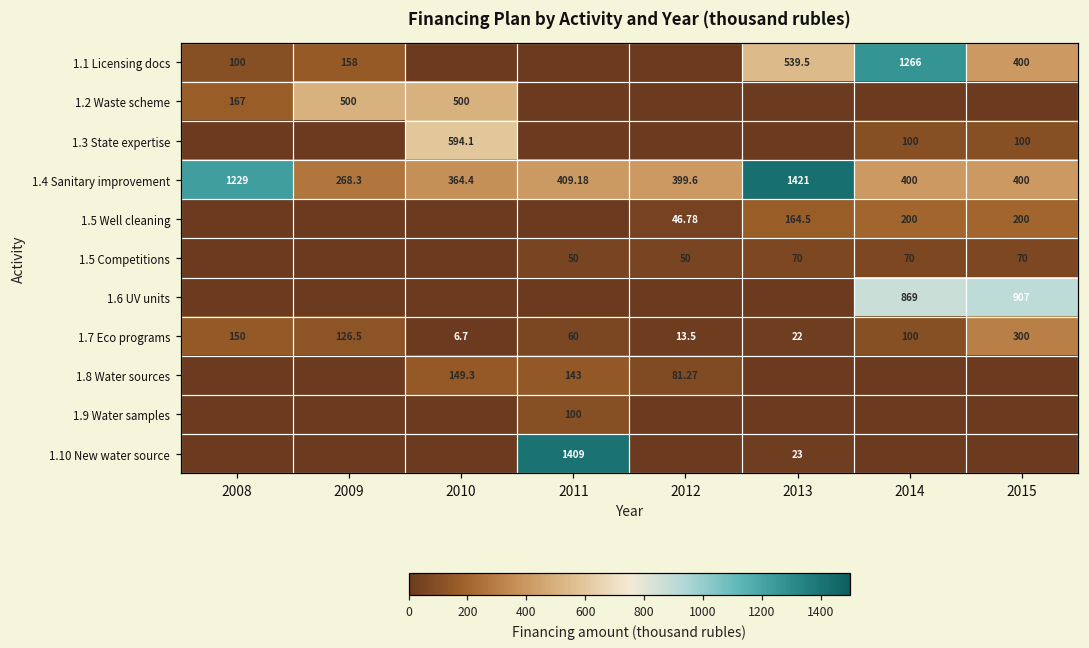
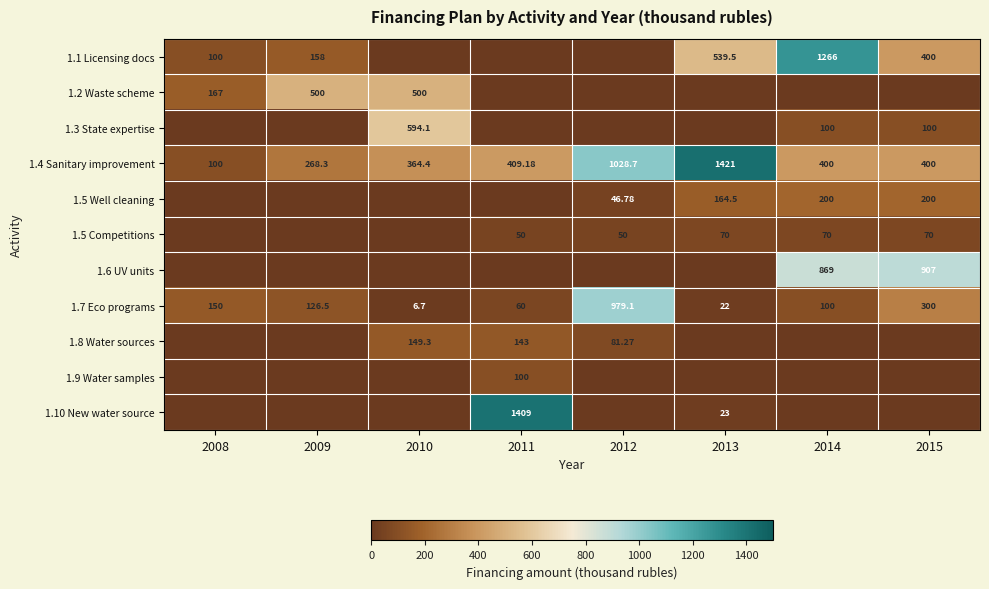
1.4 Sanitary improvement, 2008: 1229 -> 100
1.4 Sanitary improvement, 2012: 399.6 -> 1028.7
1.7 Eco programs, 2012: 13.5 -> 979.1
